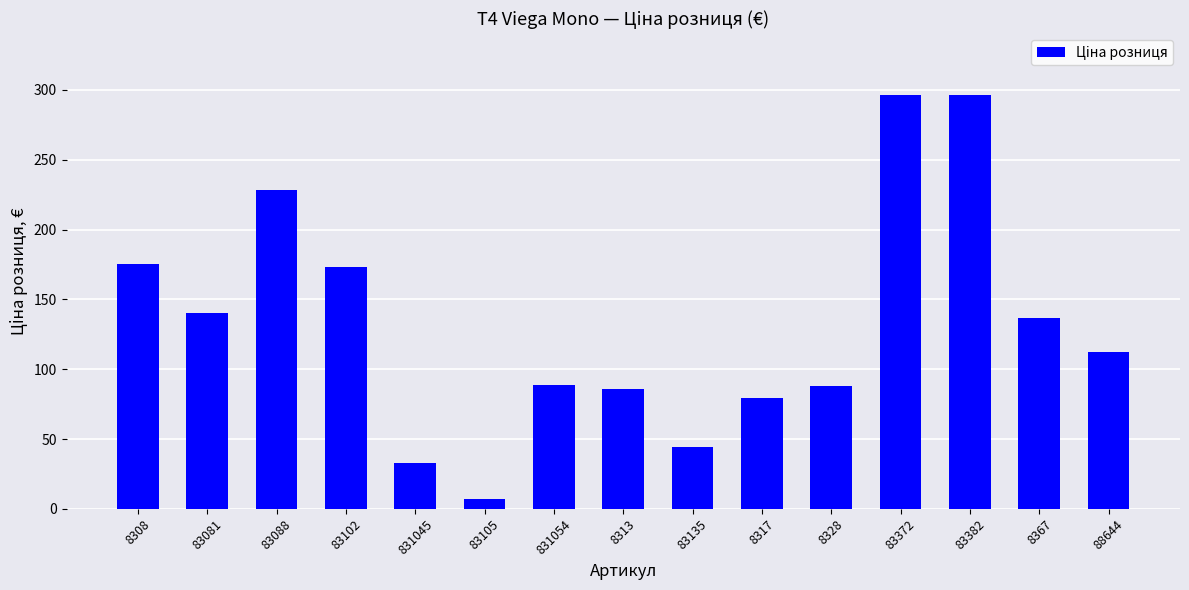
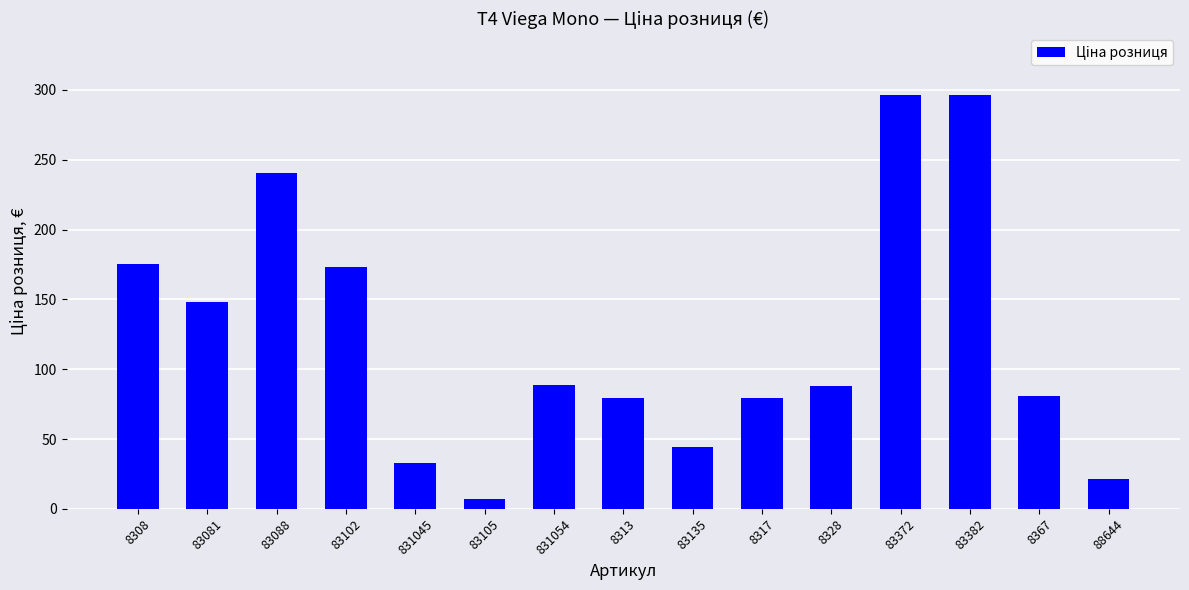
83081: 141 -> 148
83088: 228 -> 241
8313: 86 -> 79
8367: 137 -> 81
88644: 112 -> 21
